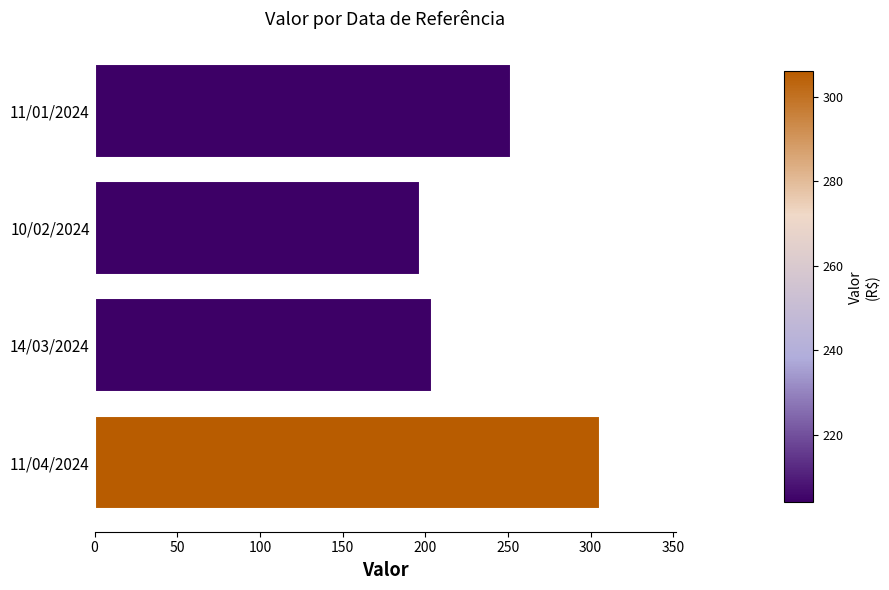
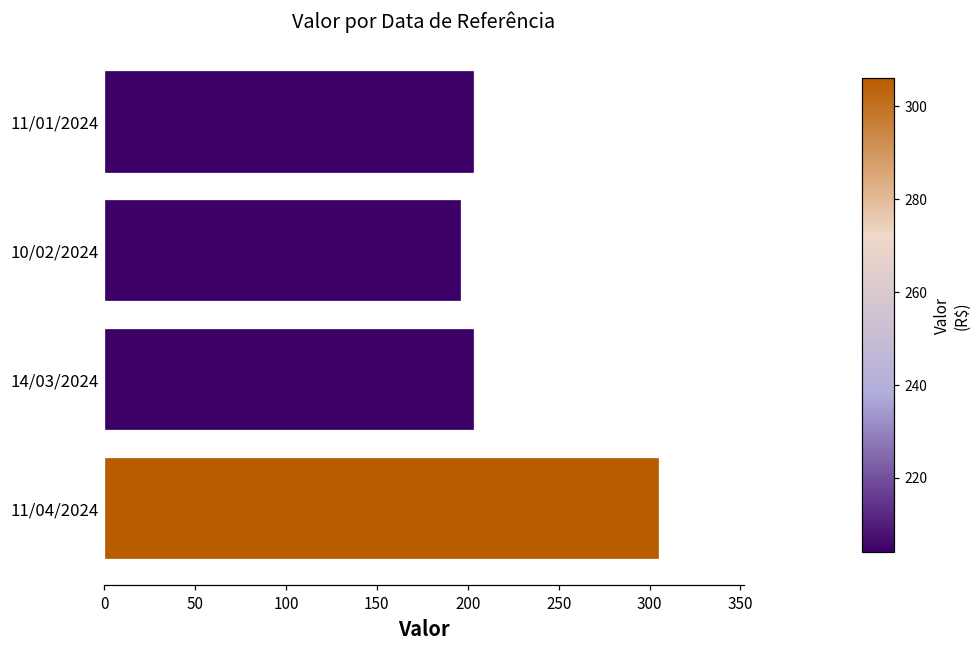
11/01/2024: 252 -> 204
